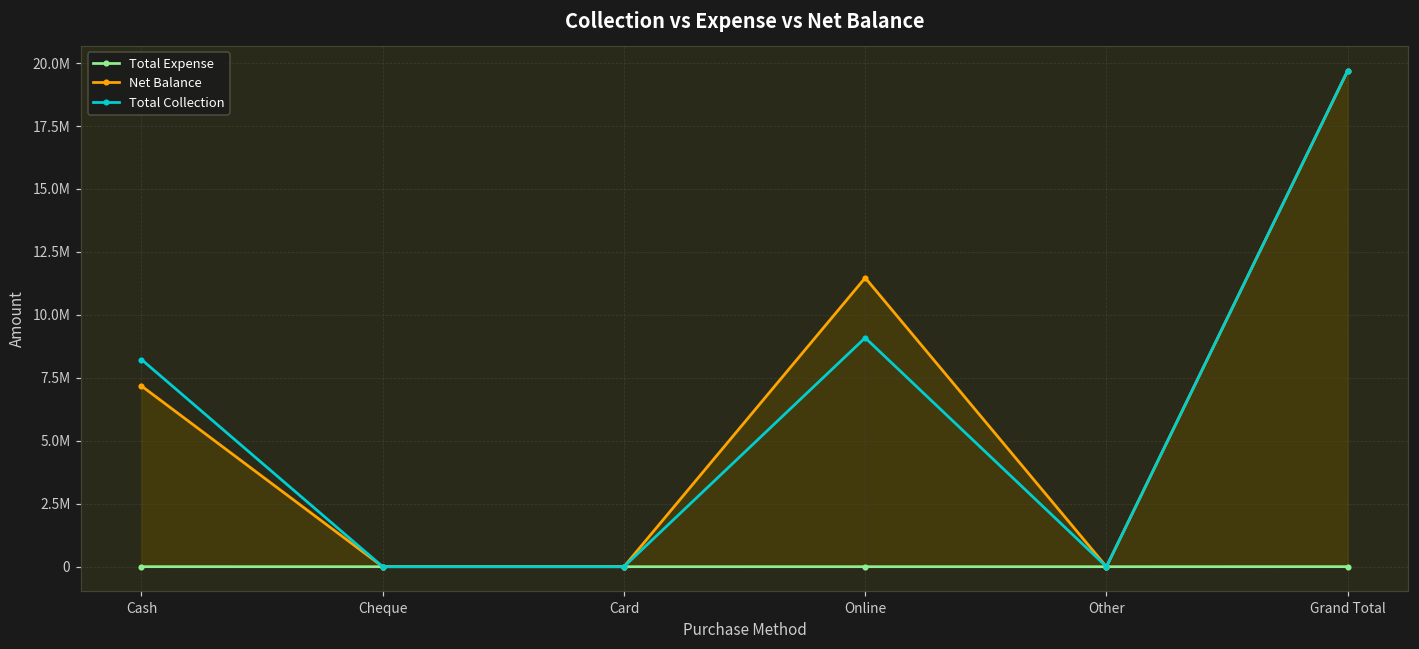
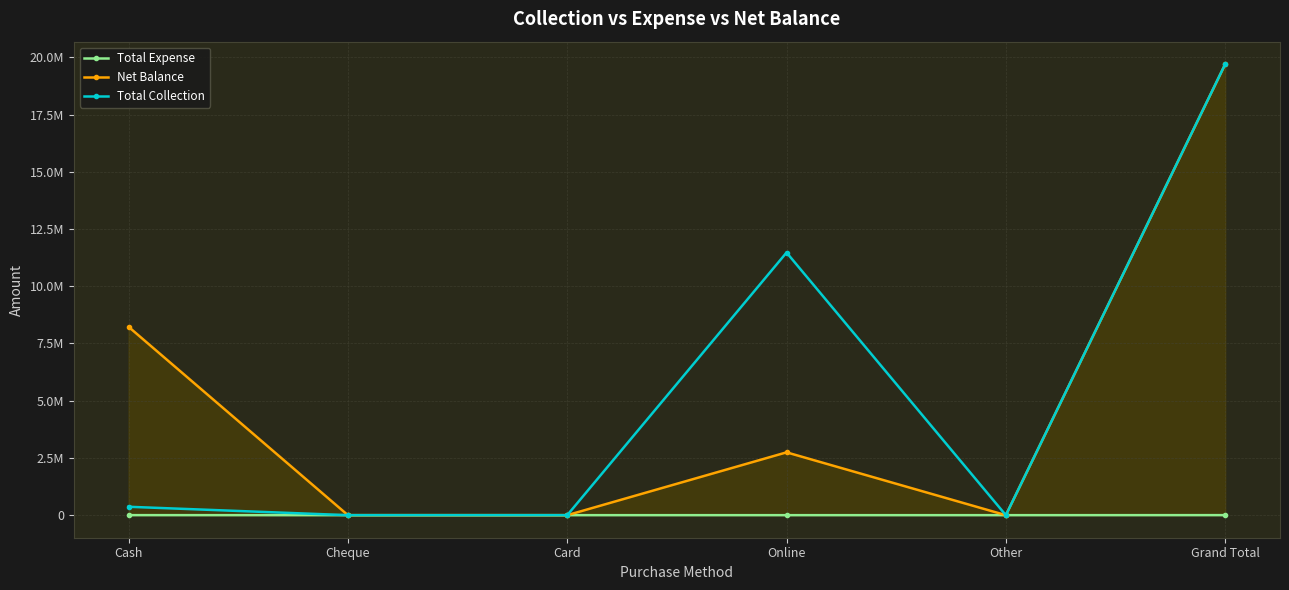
Net Balance, Cash: 7200000 -> 8200000
Total Collection, Cash: 8200000 -> 400000
Net Balance, Online: 11500000 -> 2700000
Total Collection, Online: 9100000 -> 11500000
